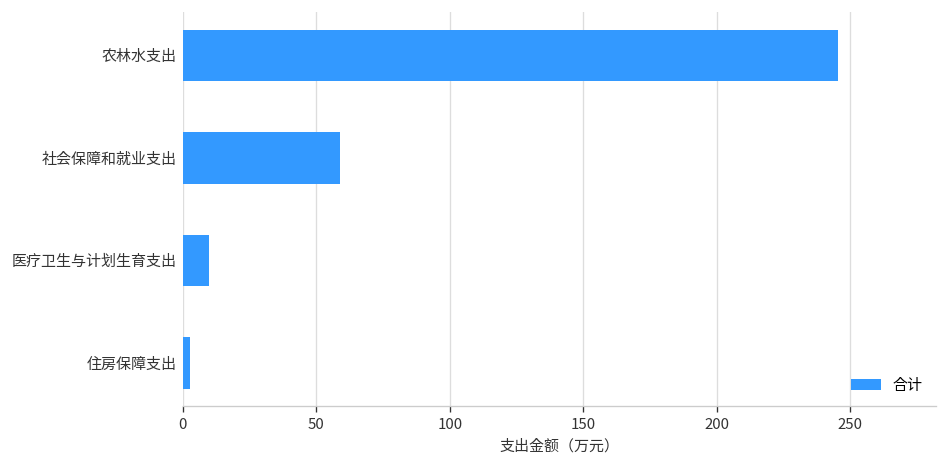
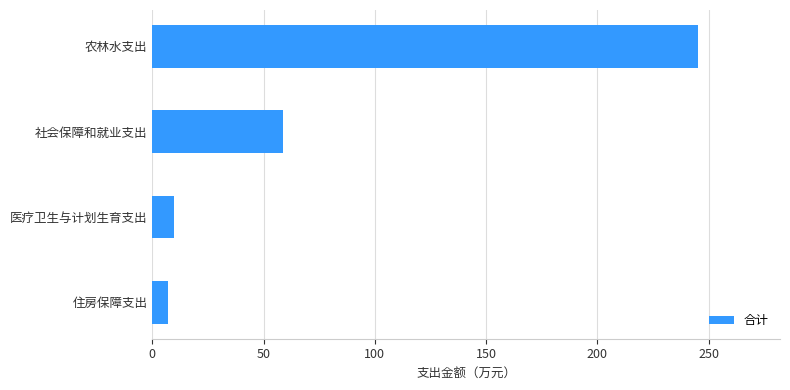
住房保障支出: 3 -> 7
